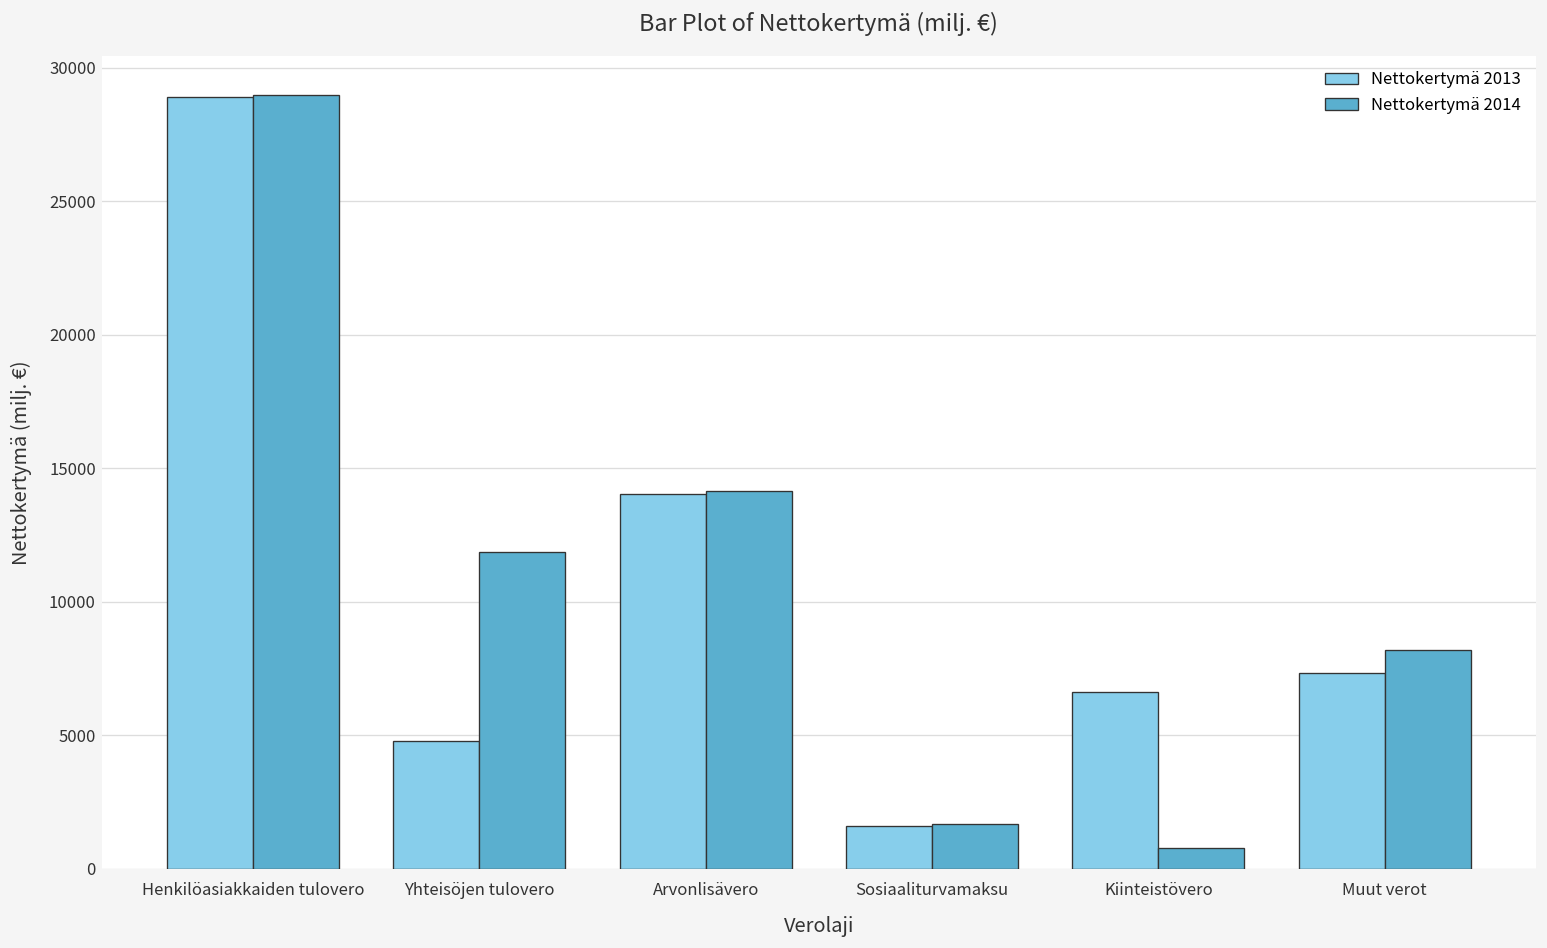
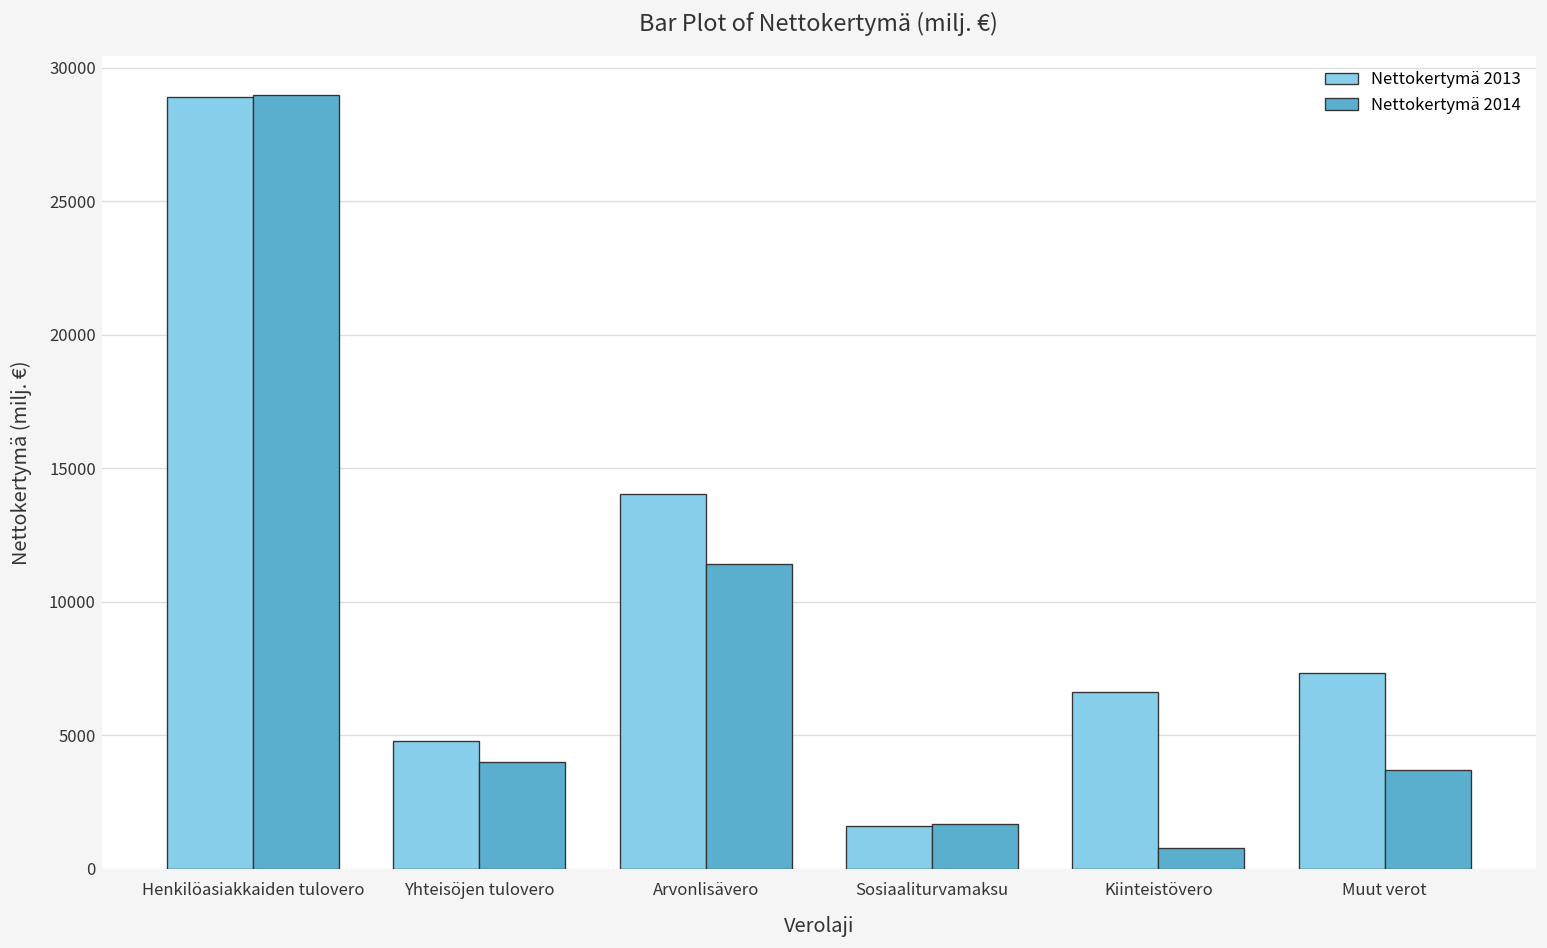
Nettokertymä 2014, Yhteisöjen tulovero: 11800 -> 4000
Nettokertymä 2014, Arvonlisävero: 14100 -> 11400
Nettokertymä 2014, Muut verot: 8200 -> 3700
